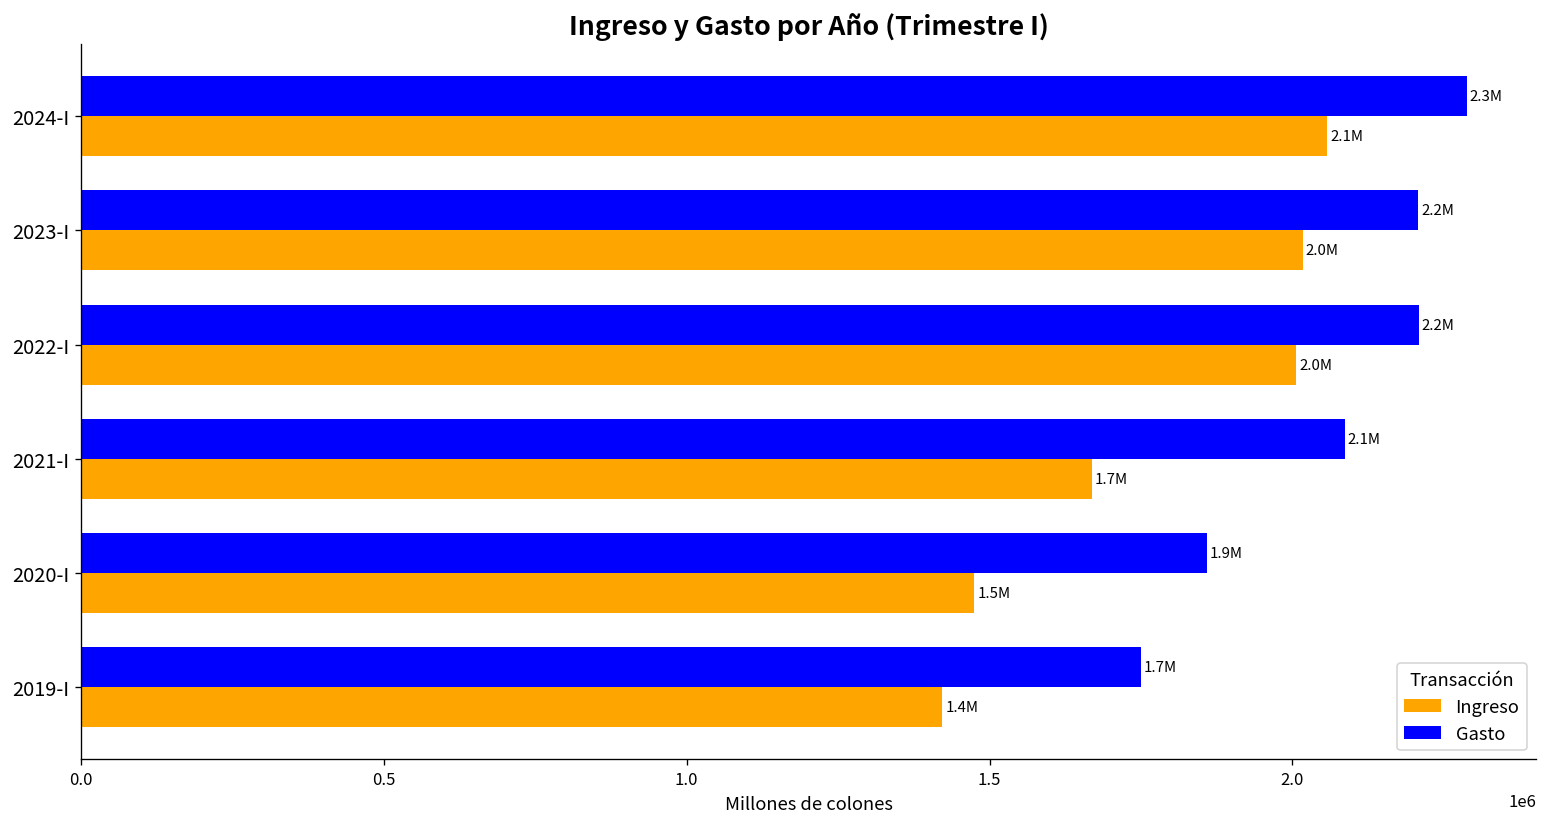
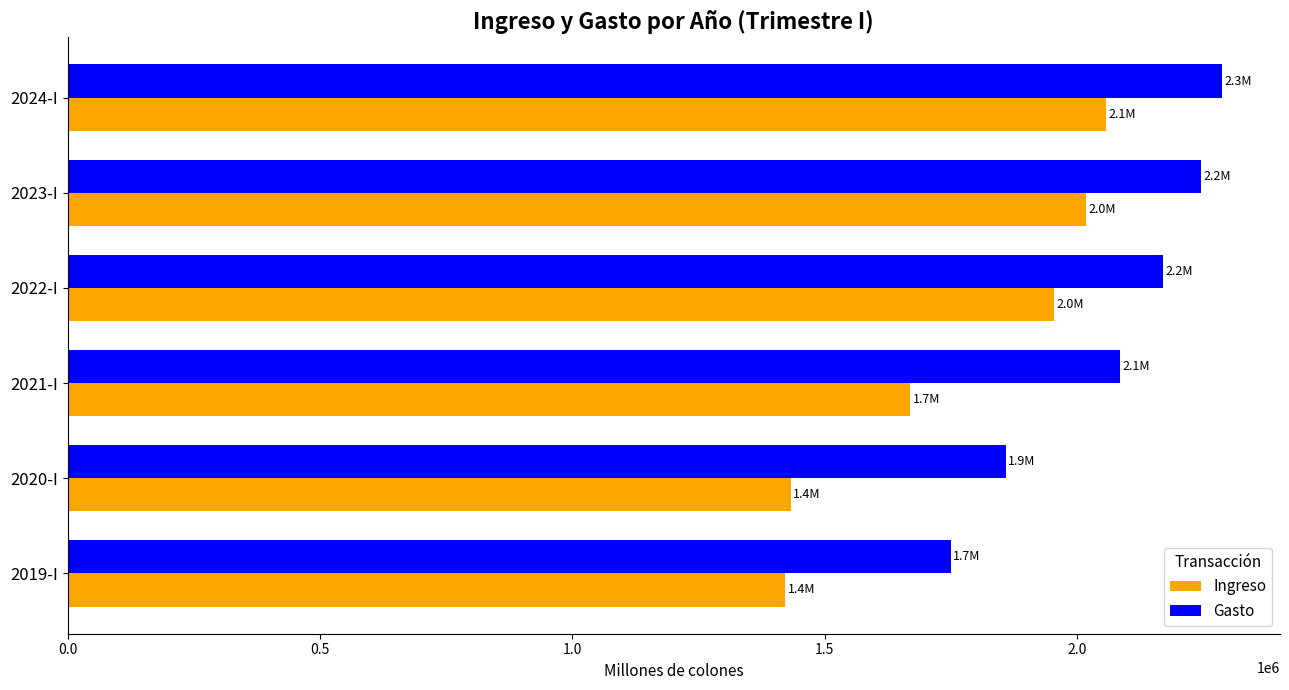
Gasto, 2023-I: 2210000 -> 2250000
Gasto, 2022-I: 2210000 -> 2170000
Ingreso, 2022-I: 2010000 -> 1950000
Ingreso, 2020-I: 1.5M -> 1.4M
